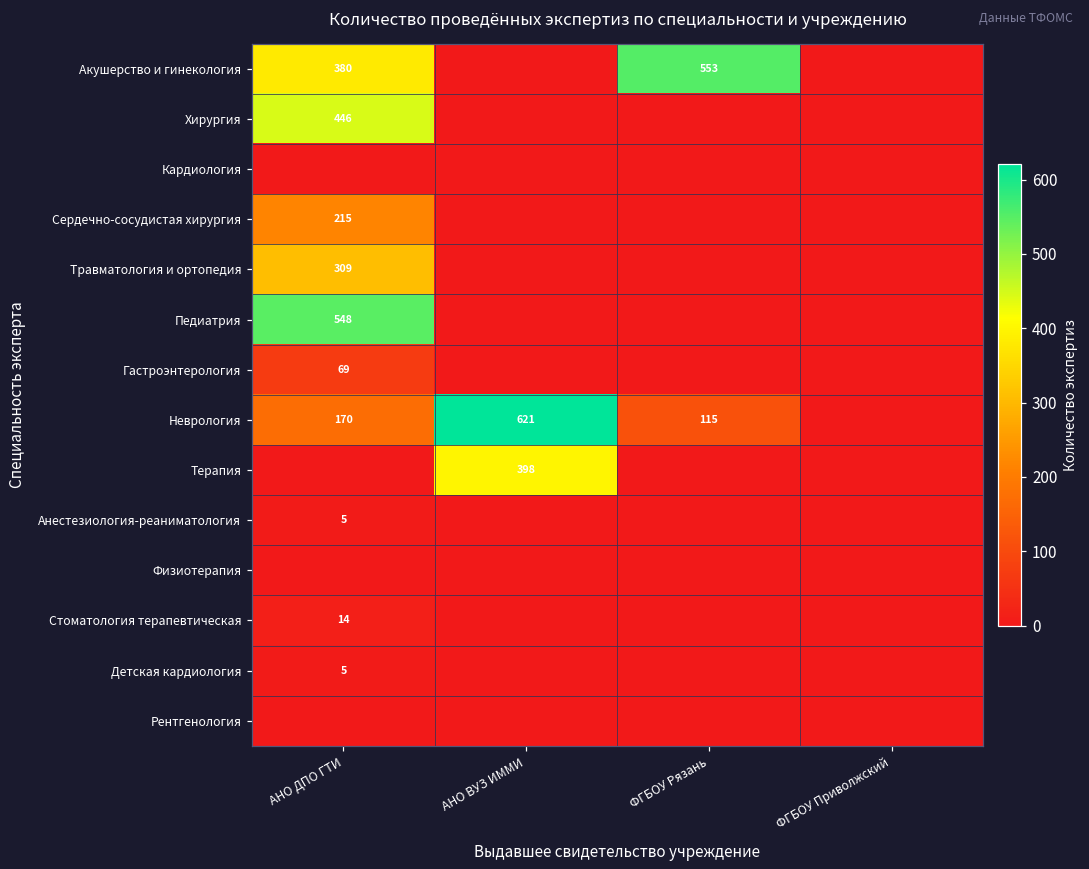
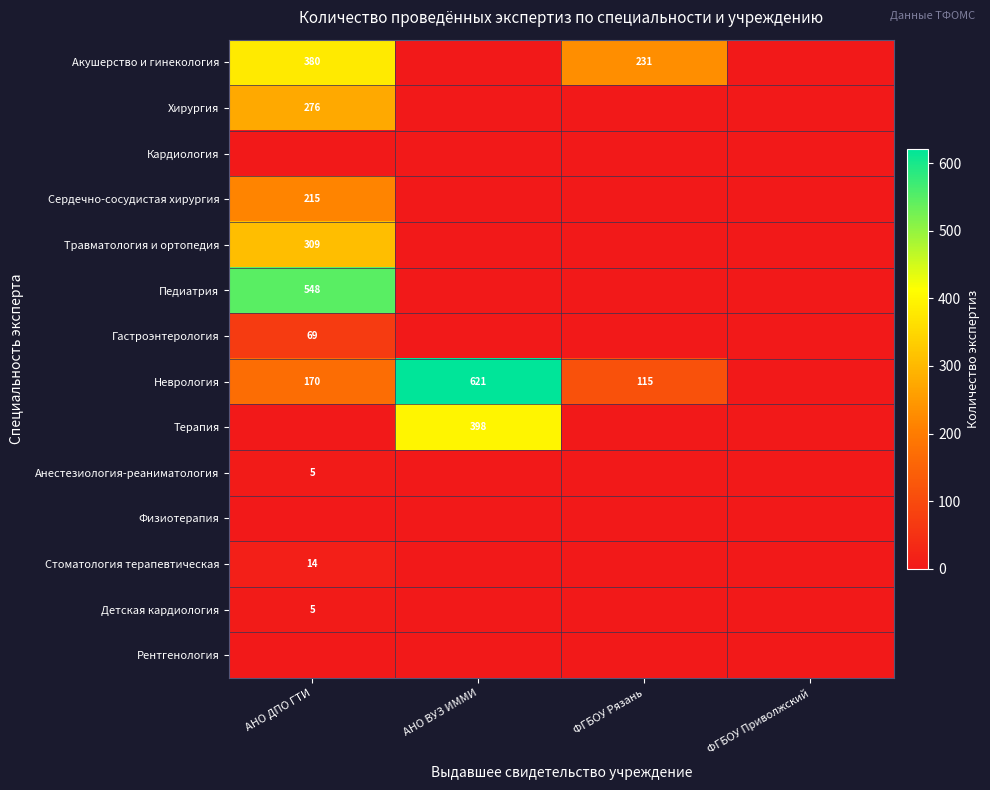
Акушерство и гинекология, ФГБОУ Рязань: 553 -> 231
Хирургия, АНО ДПО ГТИ: 446 -> 276
